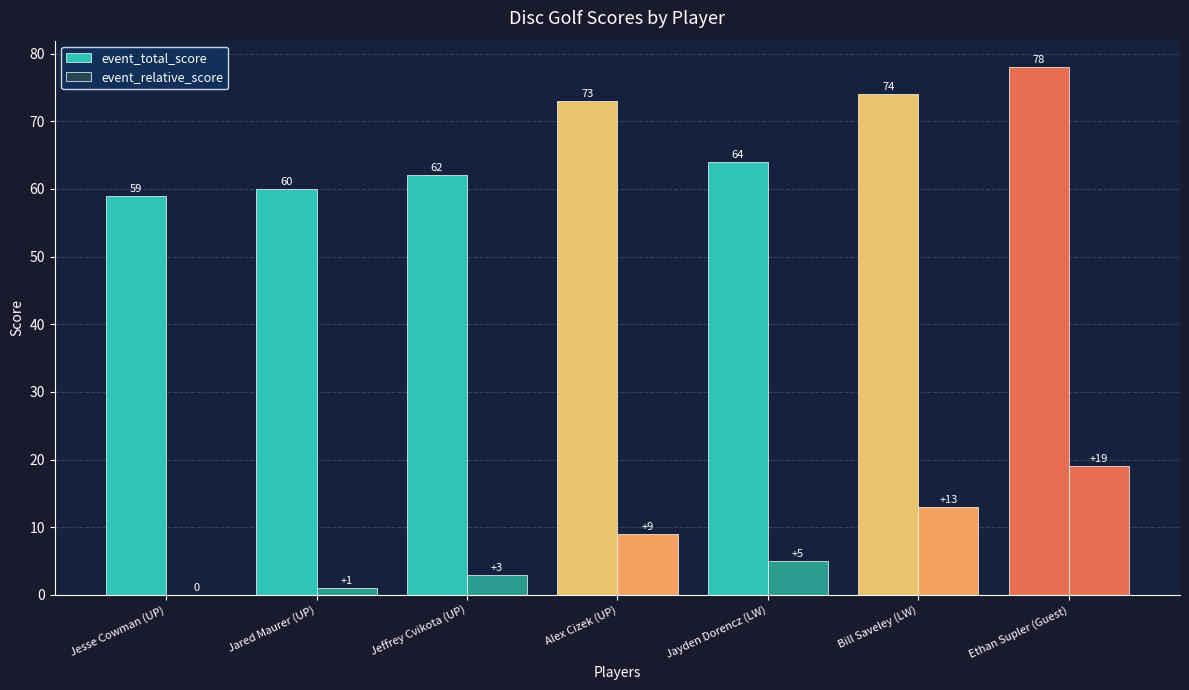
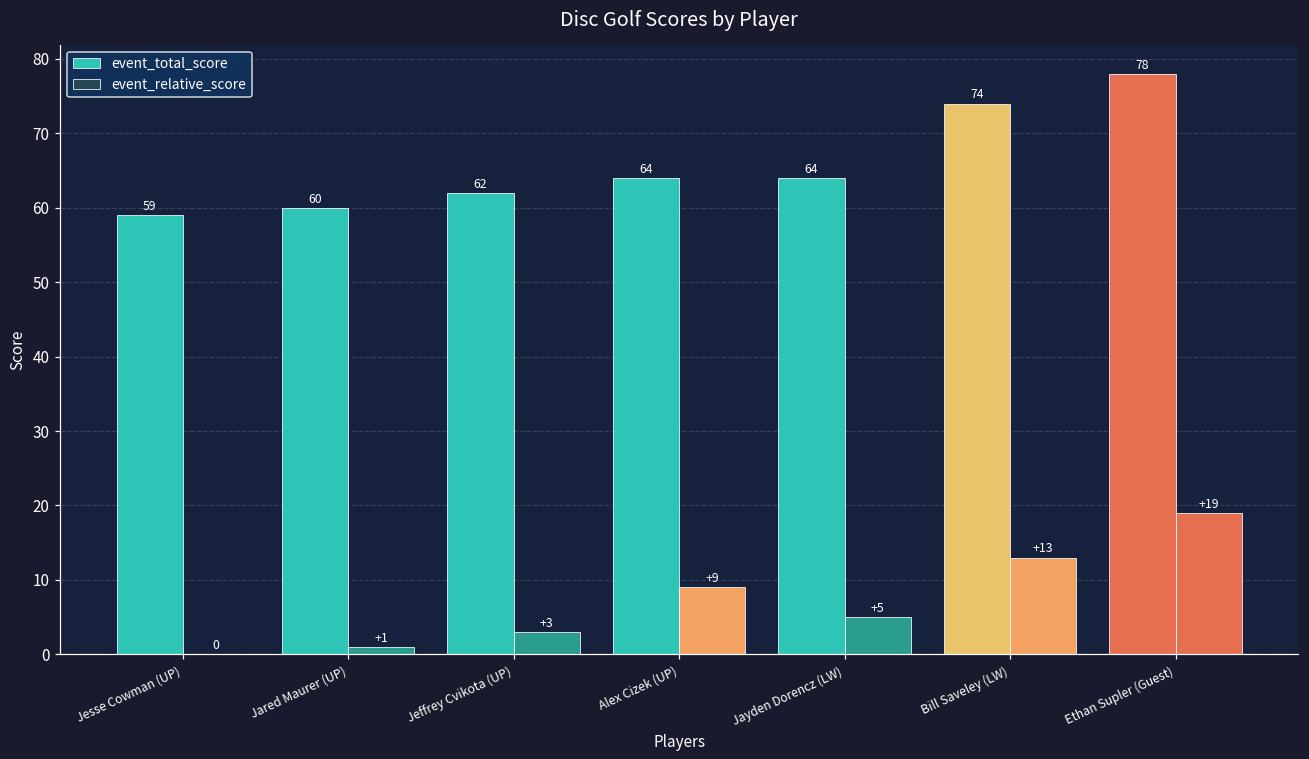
event_total_score, Alex Cizek (UP): 73 -> 64
